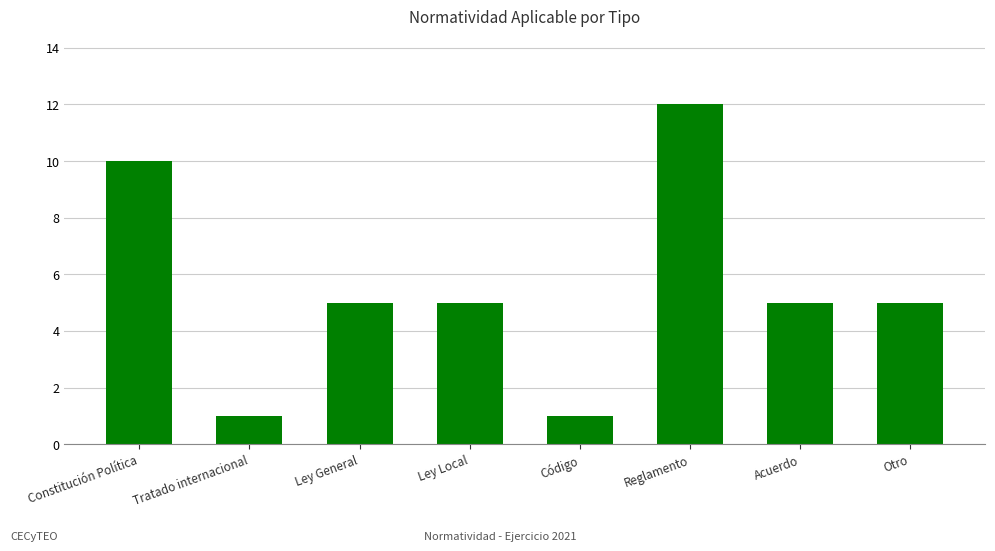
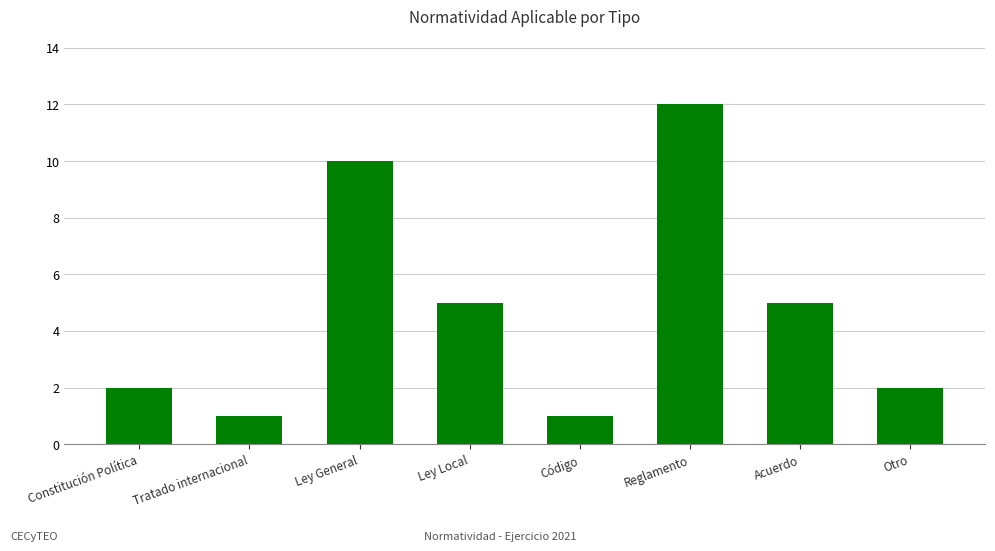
Constitución Política: 10 -> 2
Ley General: 5 -> 10
Otro: 5 -> 2
